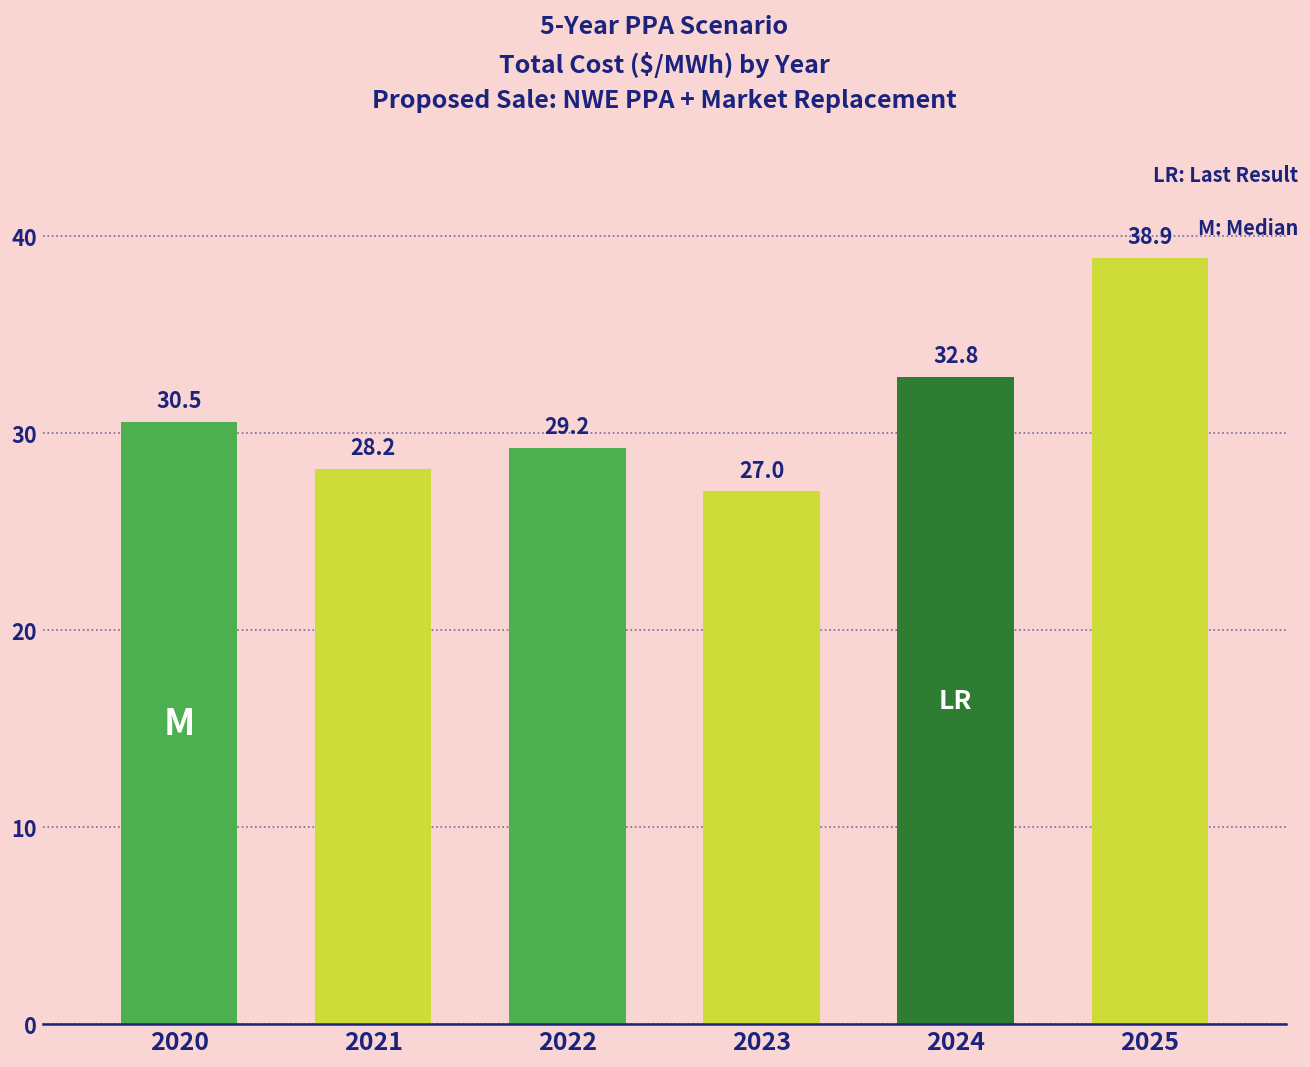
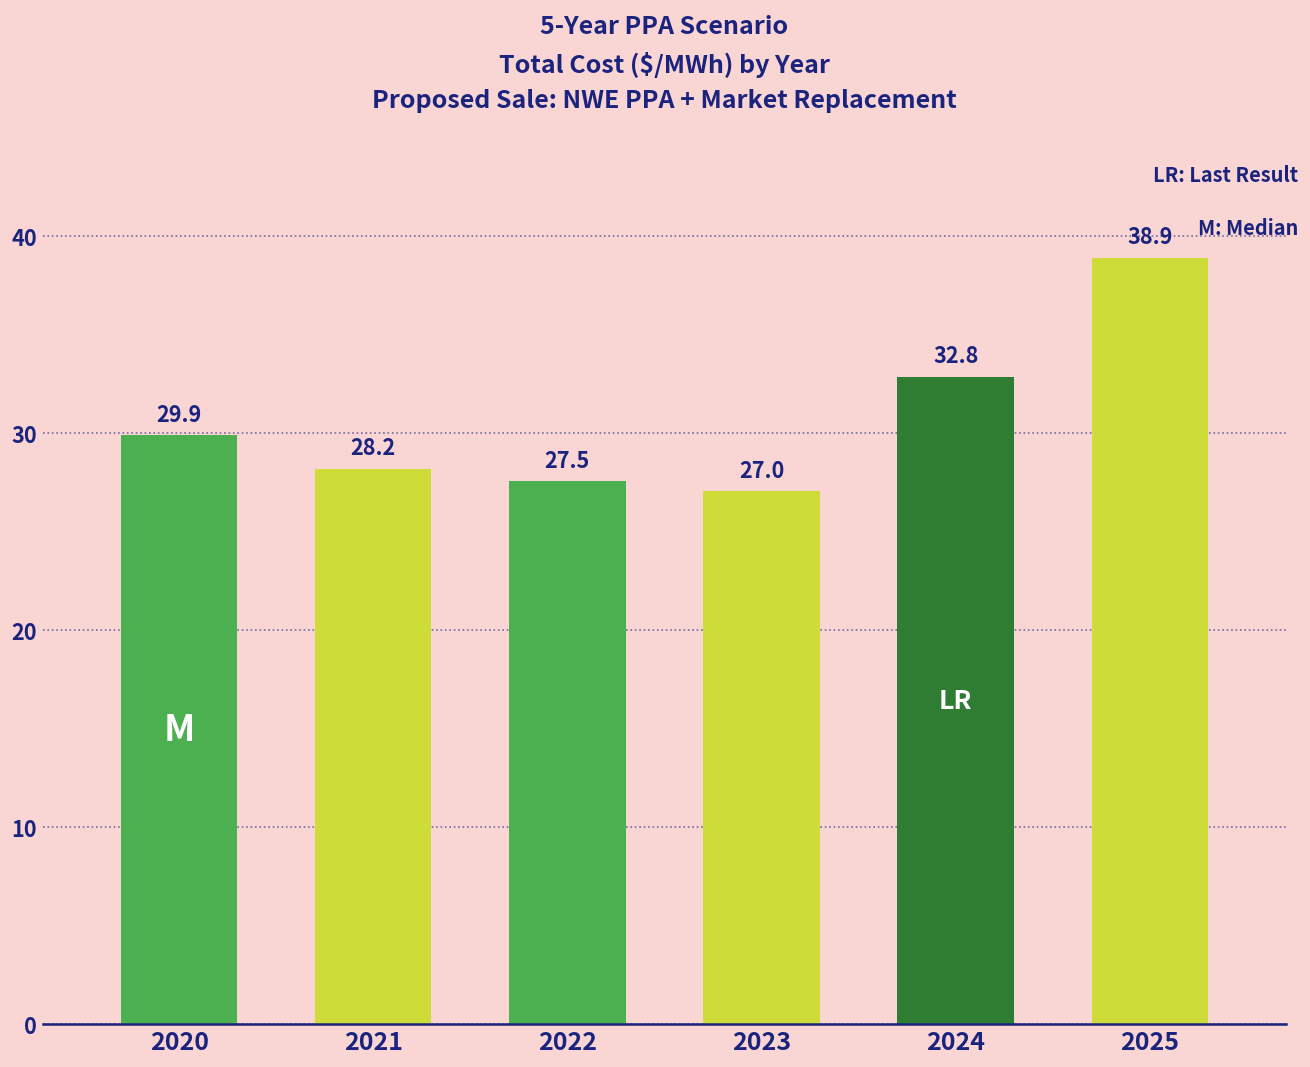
2020: 30.5 -> 29.9
2022: 29.2 -> 27.5
